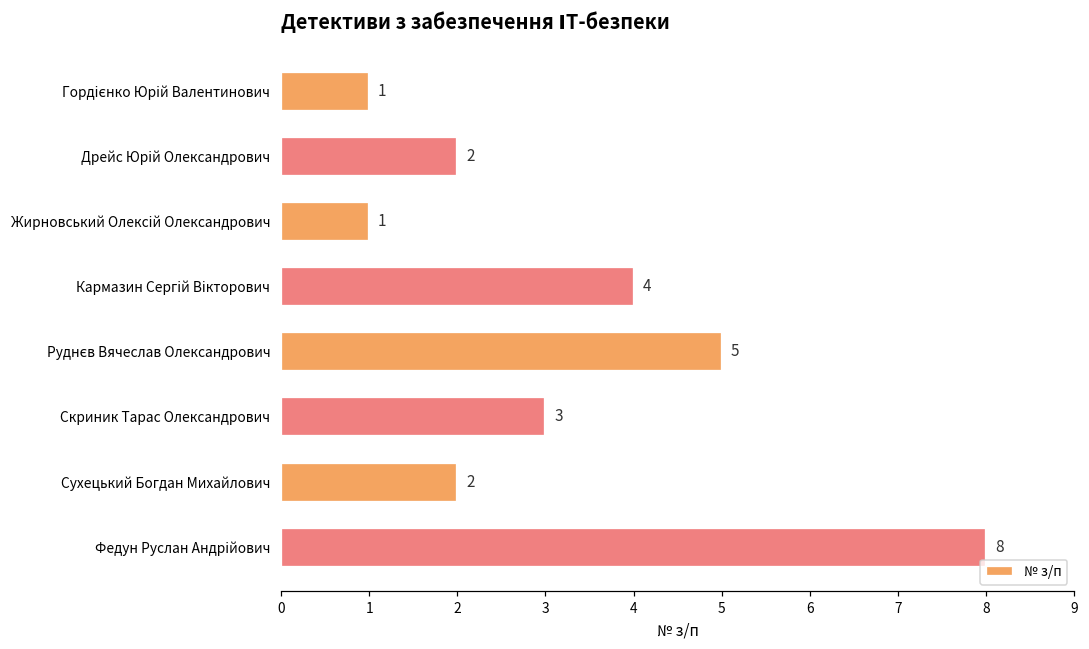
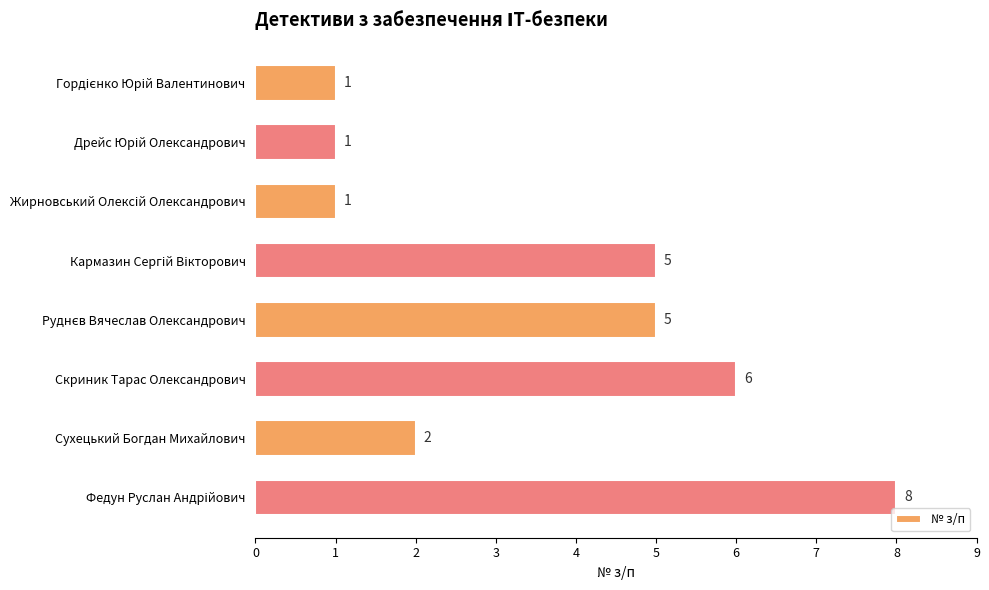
Дрейс Юрій Олександрович: 2 -> 1
Кармазин Сергій Вікторович: 4 -> 5
Скриник Тарас Олександрович: 3 -> 6
